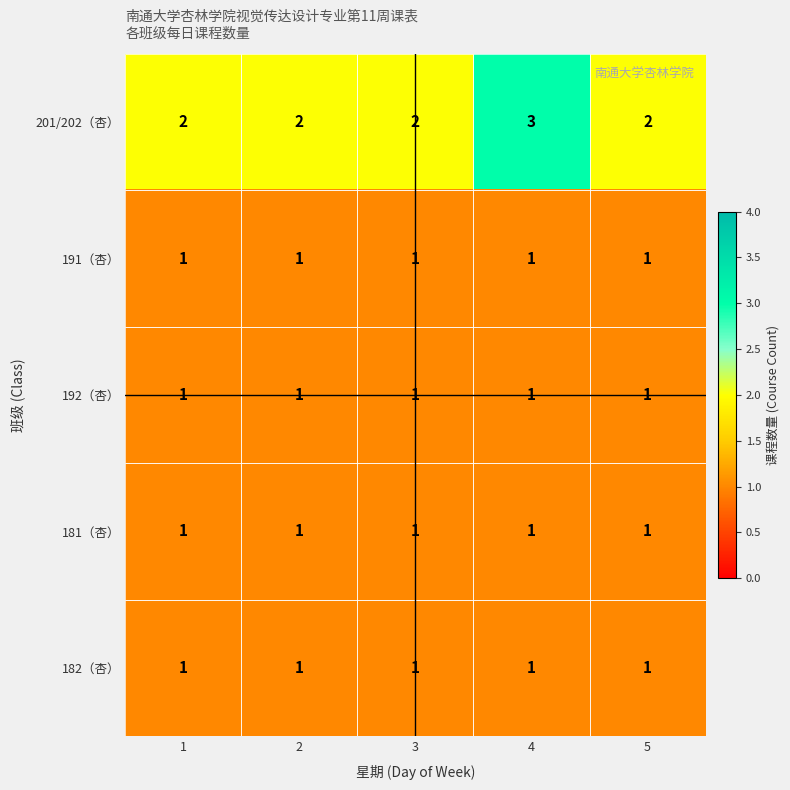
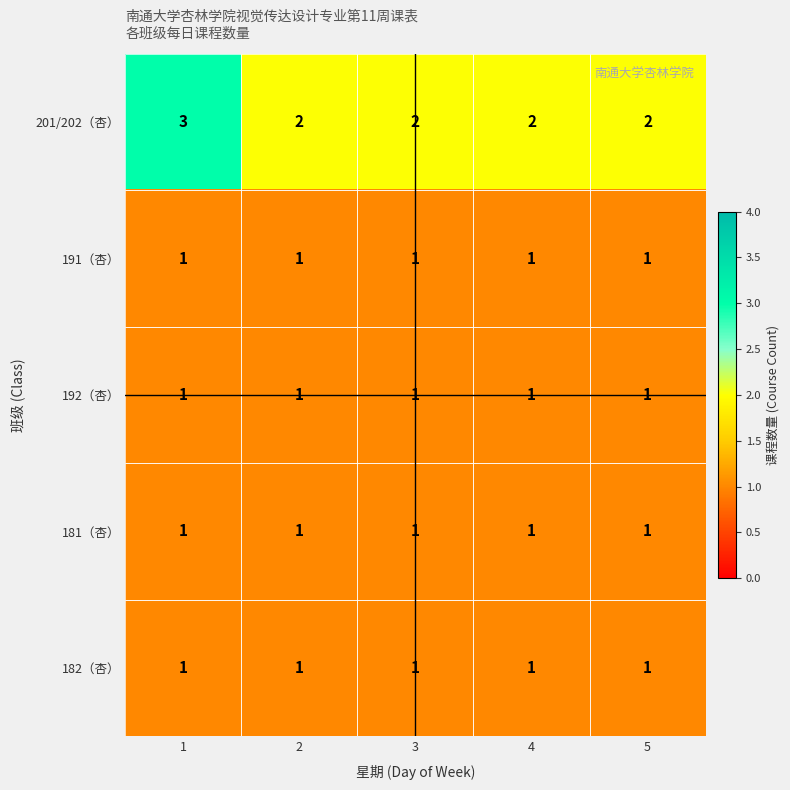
201/202（杏）, 1: 2 -> 3
201/202（杏）, 4: 3 -> 2
